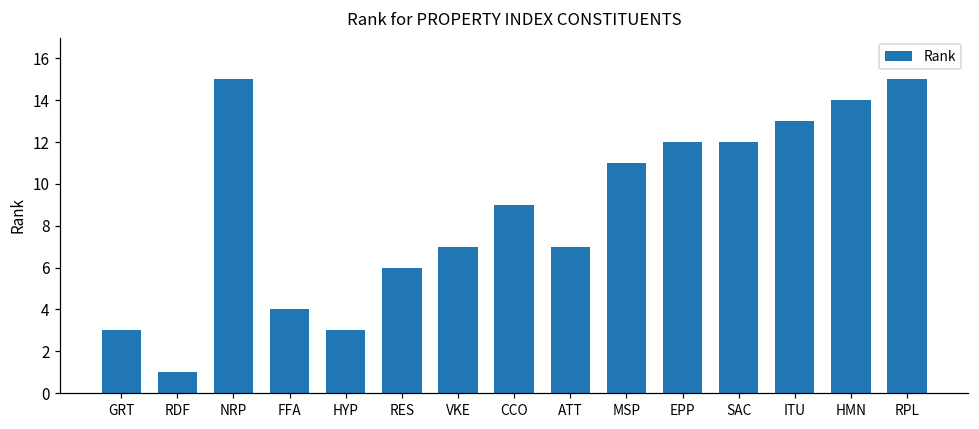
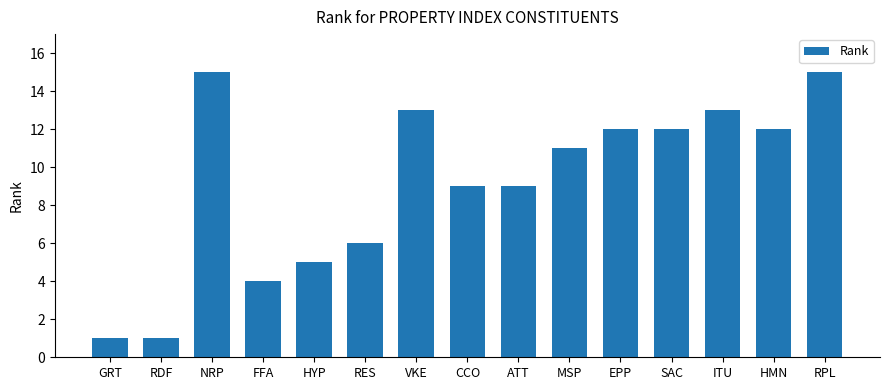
GRT: 3 -> 1
HYP: 3 -> 5
VKE: 7 -> 13
ATT: 7 -> 9
HMN: 14 -> 12
